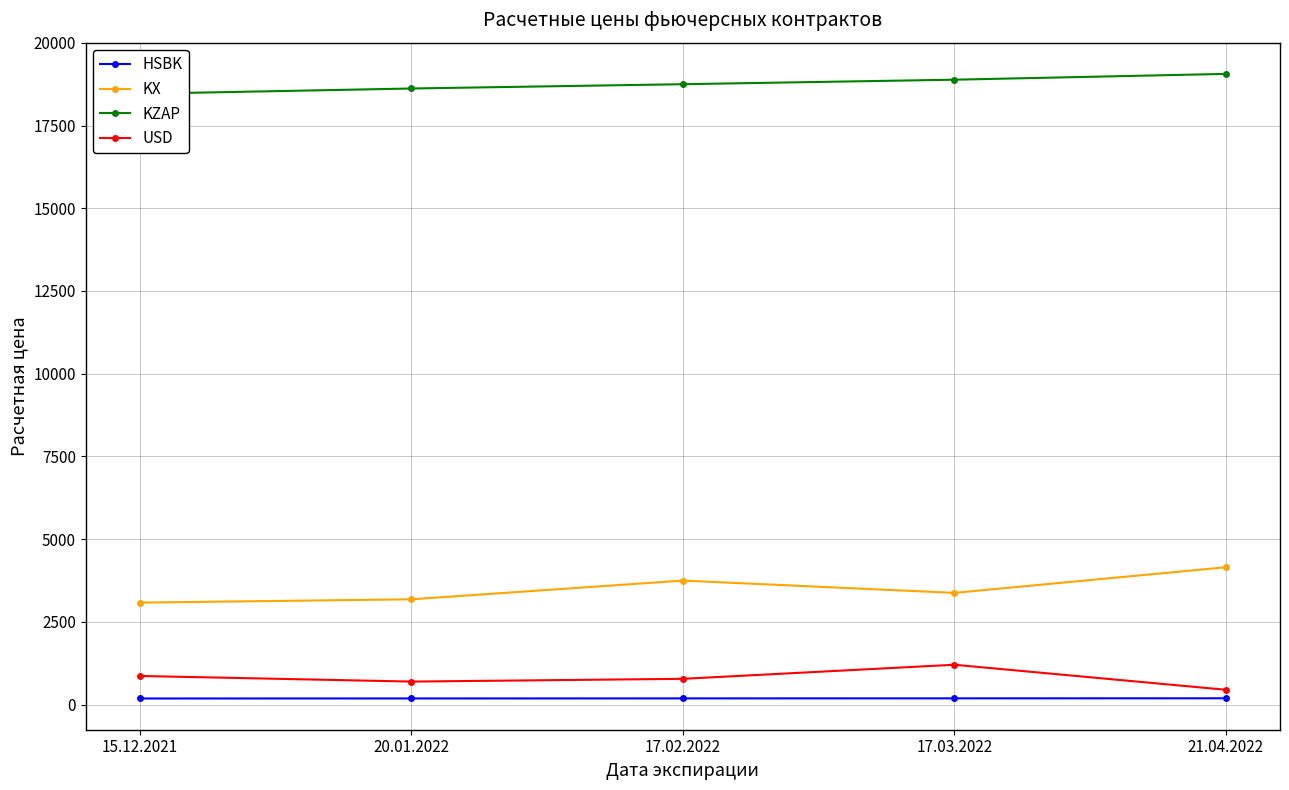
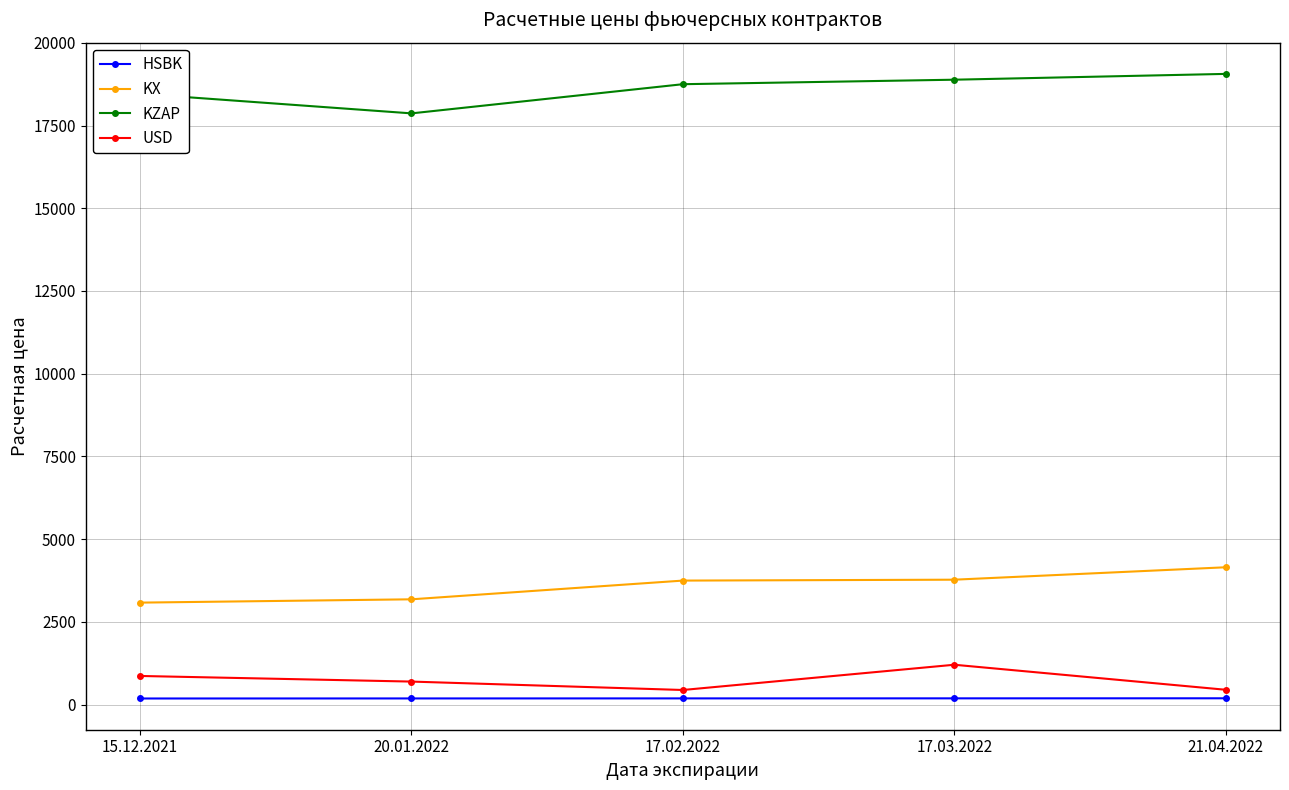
KZAP, 20.01.2022: 18600 -> 17900
USD, 17.02.2022: 800 -> 400
KX, 17.03.2022: 3400 -> 3800
